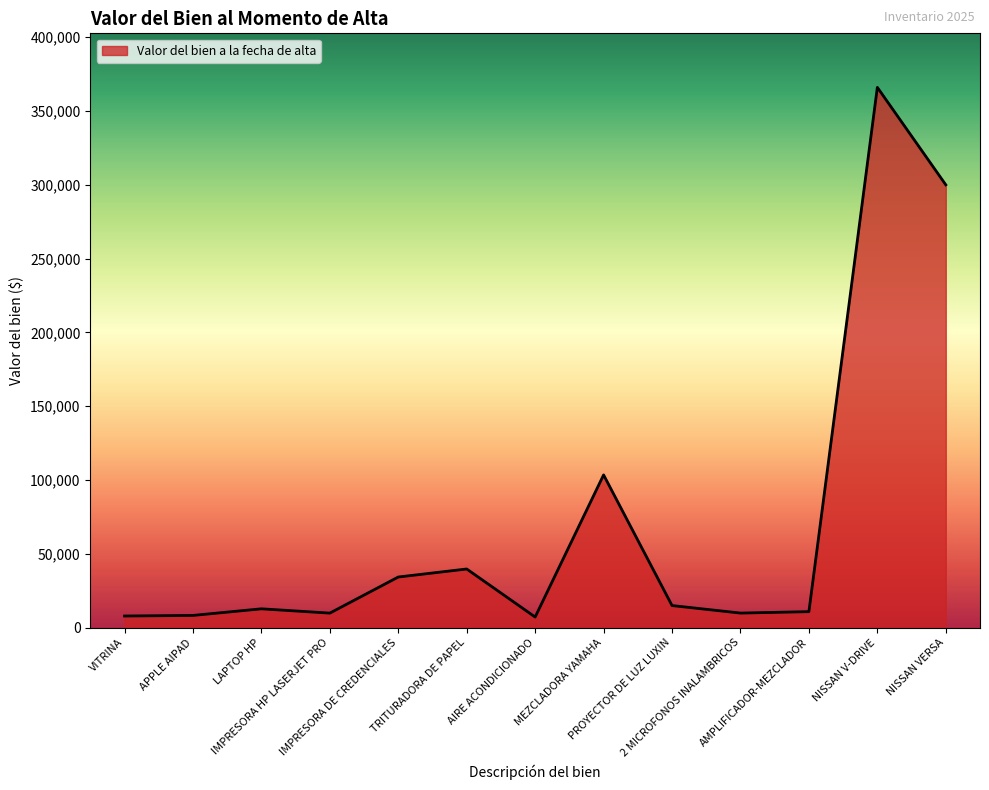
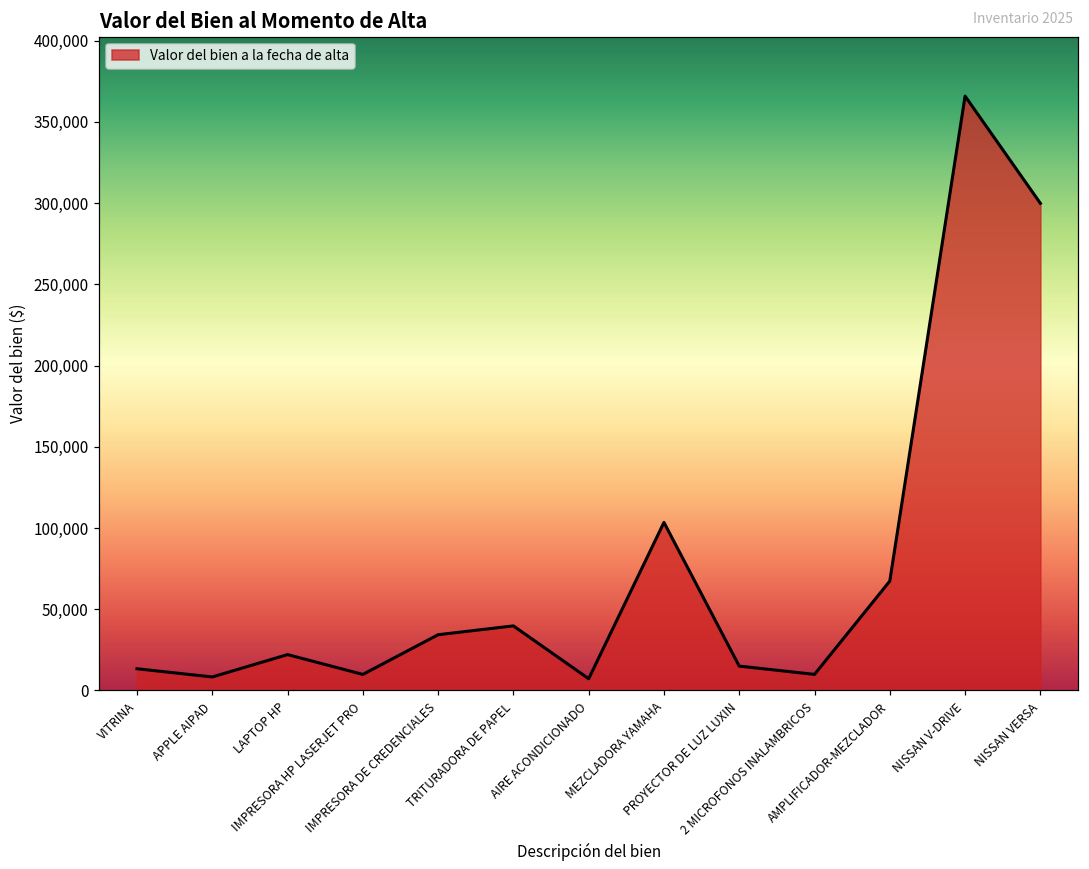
VITRINA: 8,000 -> 13,000
LAPTOP HP: 13,000 -> 22,000
AMPLIFICADOR-MEZCLADOR: 11,000 -> 67,000
